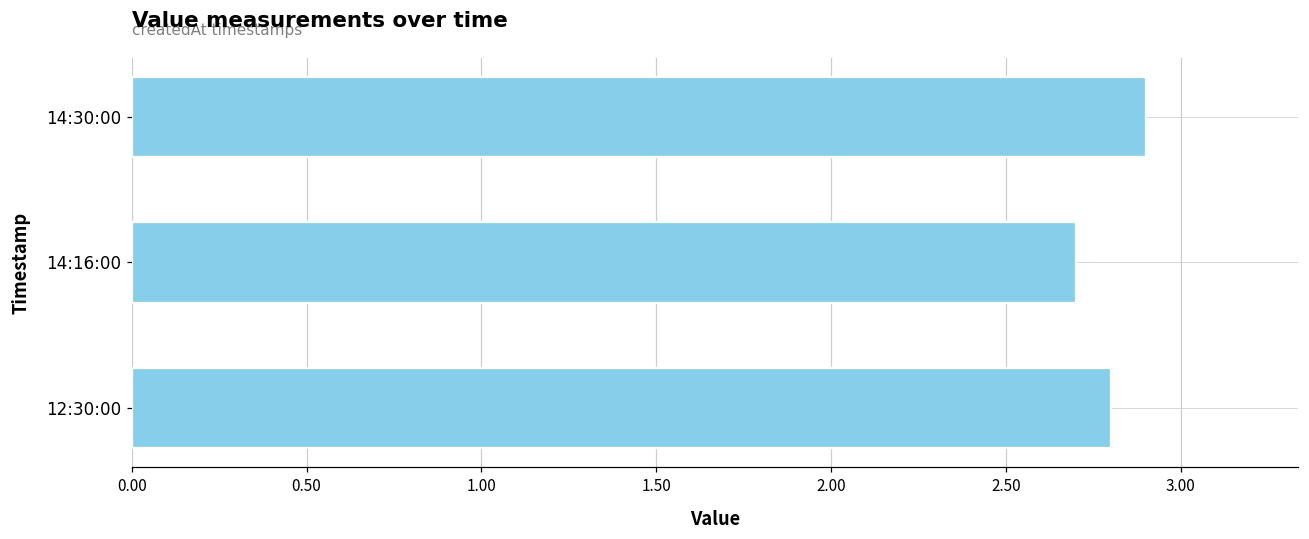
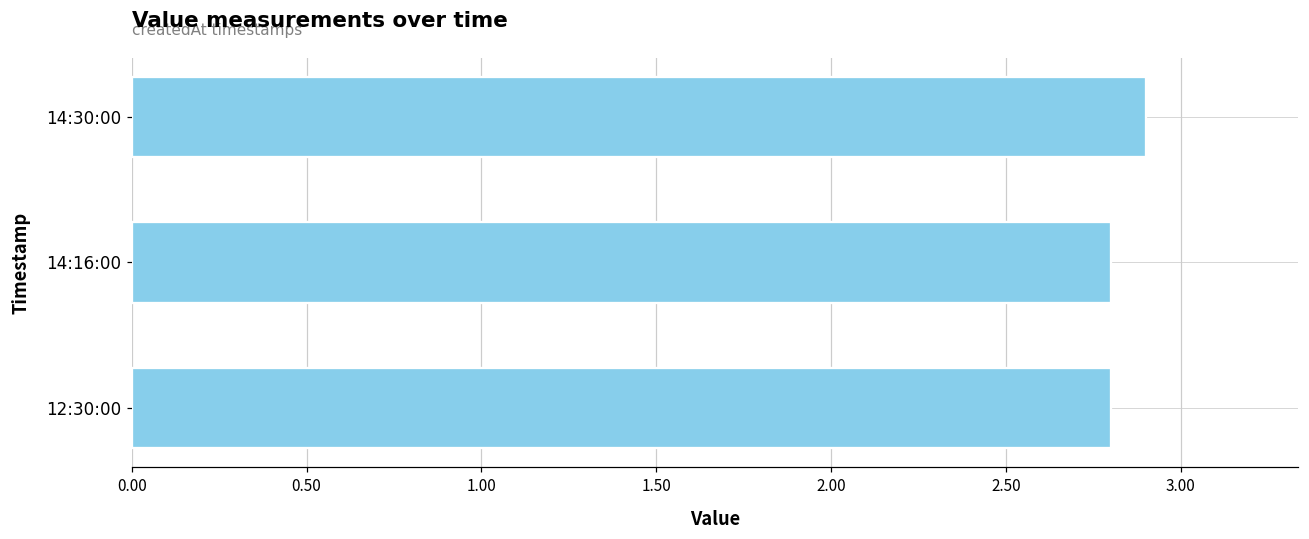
14:16:00: 2.7 -> 2.8
